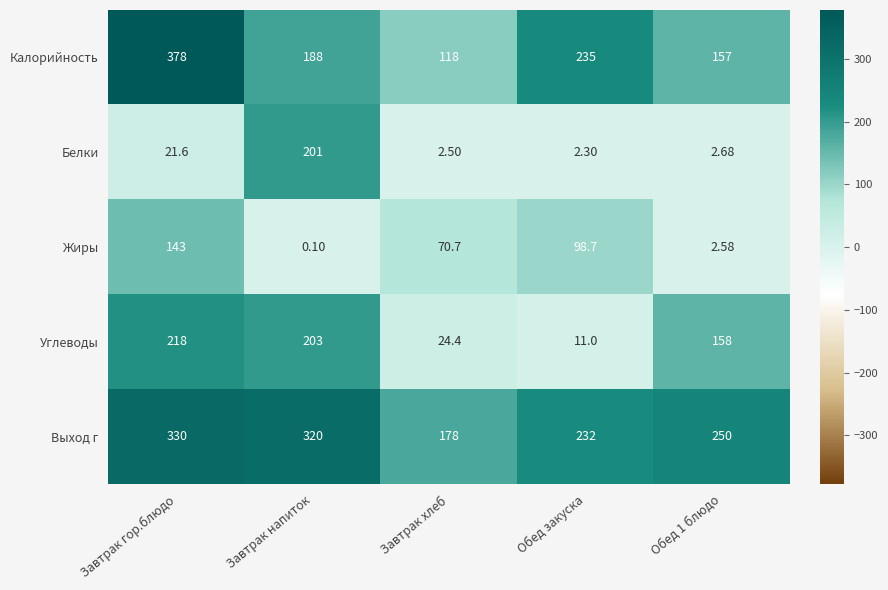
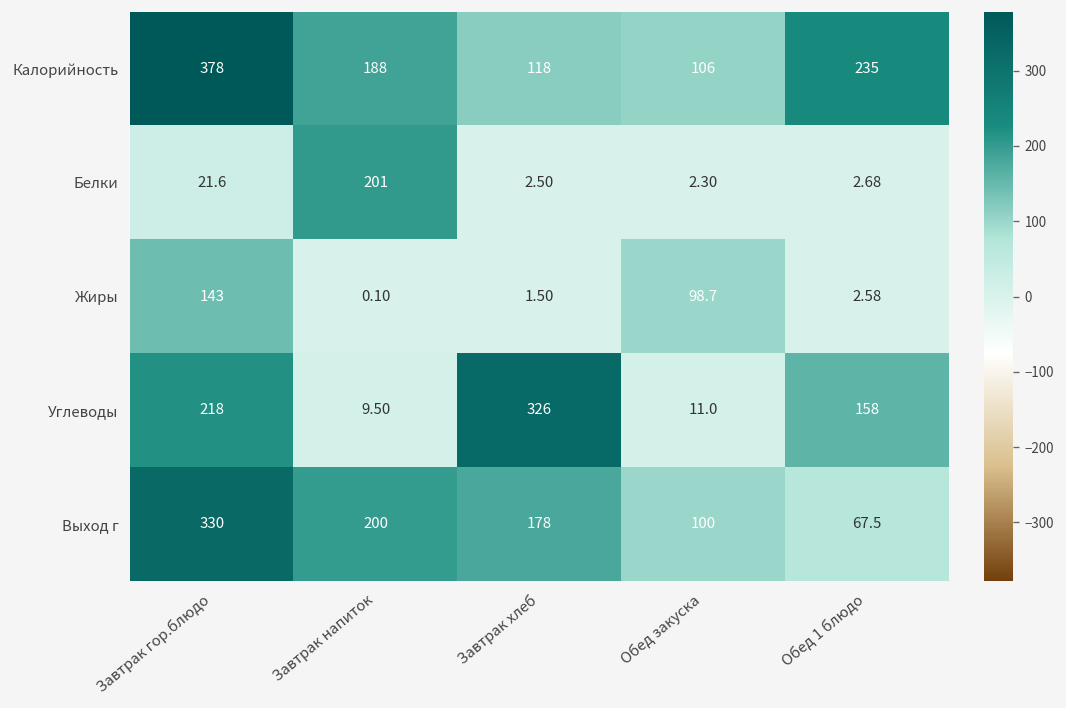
Калорийность, Обед закуска: 235 -> 106
Калорийность, Обед 1 блюдо: 157 -> 235
Жиры, Завтрак хлеб: 70.7 -> 1.50
Углеводы, Завтрак напиток: 203 -> 9.50
Углеводы, Завтрак хлеб: 24.4 -> 326
Выход г, Завтрак напиток: 320 -> 200
Выход г, Обед закуска: 232 -> 100
Выход г, Обед 1 блюдо: 250 -> 67.5
